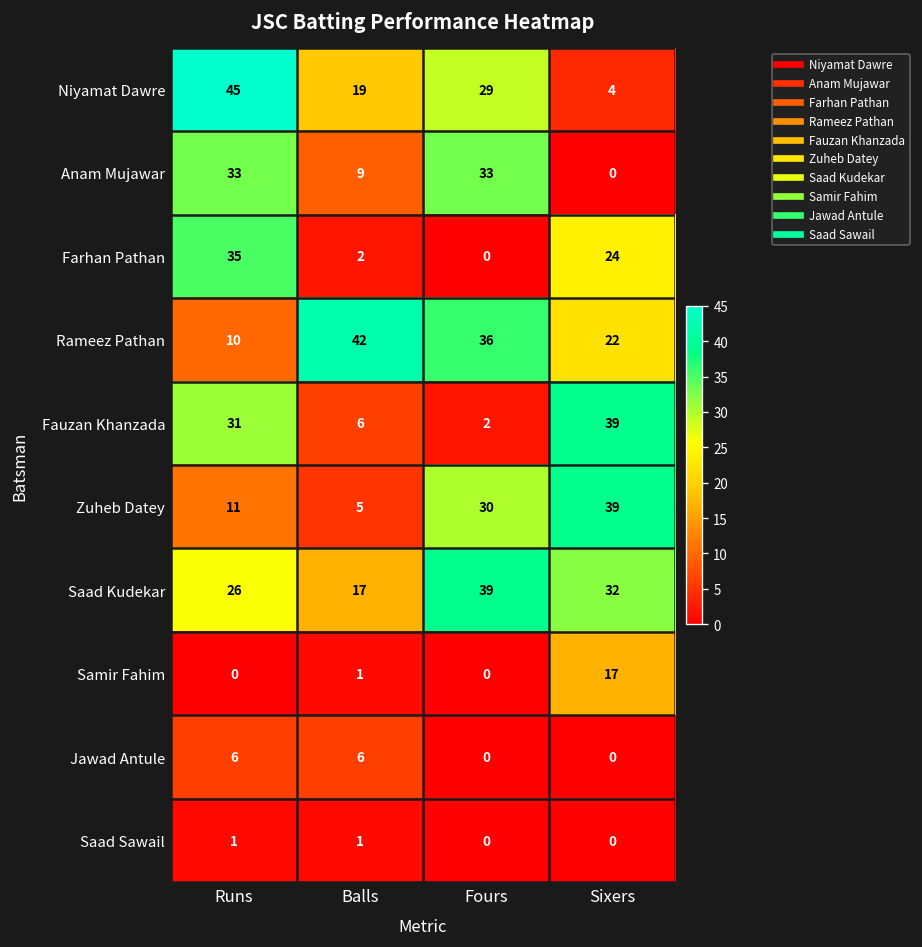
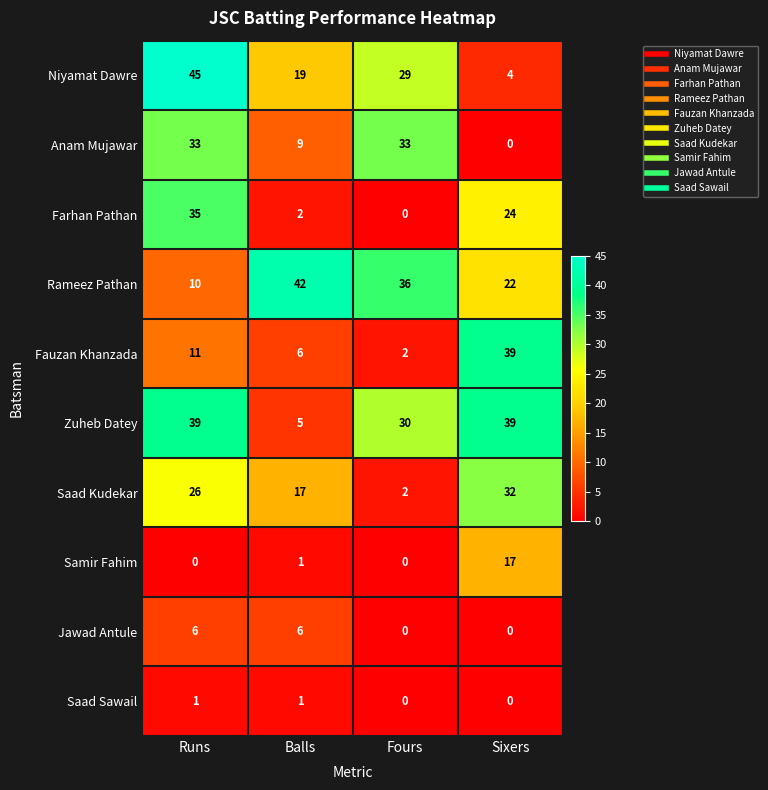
Fauzan Khanzada, Runs: 31 -> 11
Zuheb Datey, Runs: 11 -> 39
Saad Kudekar, Fours: 39 -> 2
